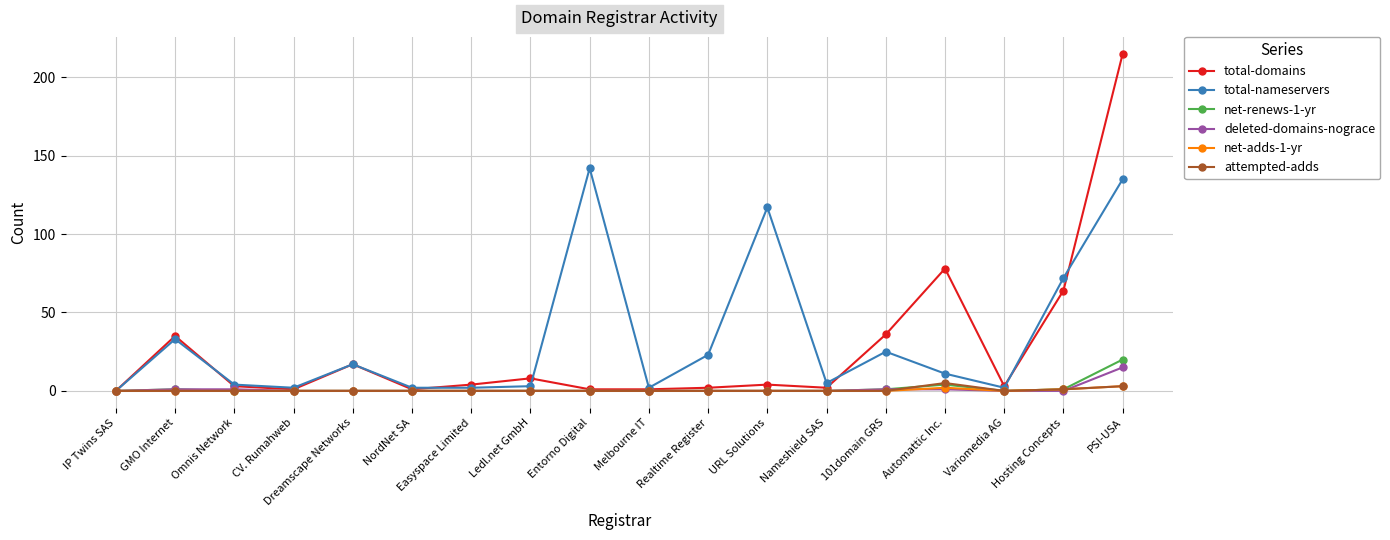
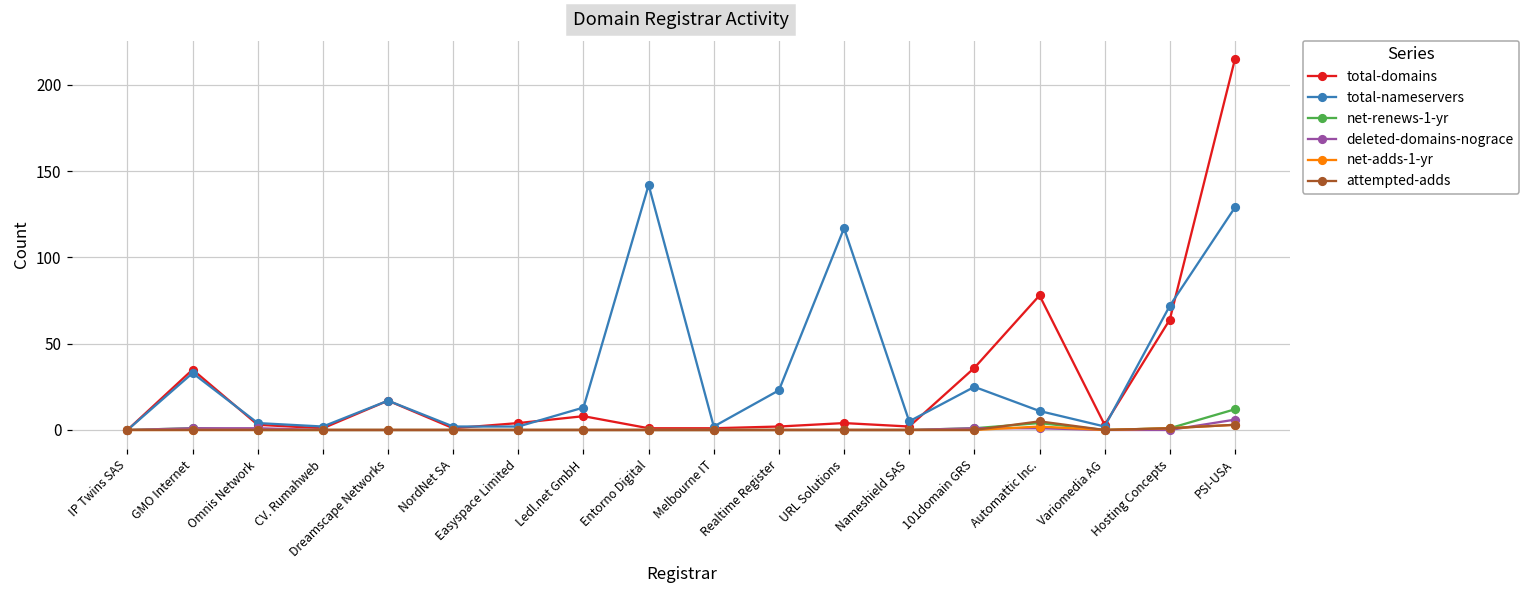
total-nameservers, Ledl.net GmbH: 3 -> 13
total-nameservers, PSI-USA: 135 -> 129
net-renews-1-yr, PSI-USA: 20 -> 12
deleted-domains-nograce, PSI-USA: 15 -> 6
